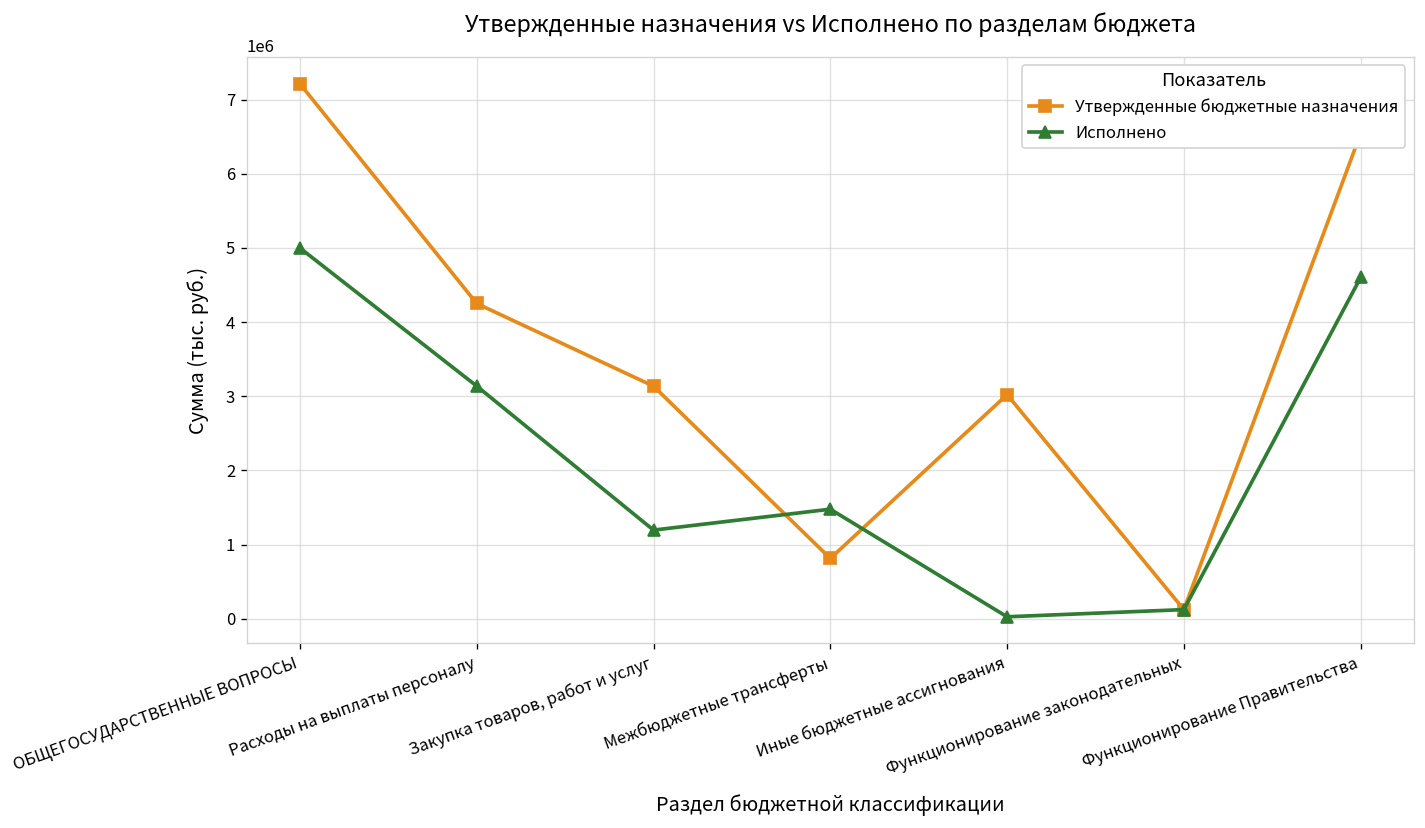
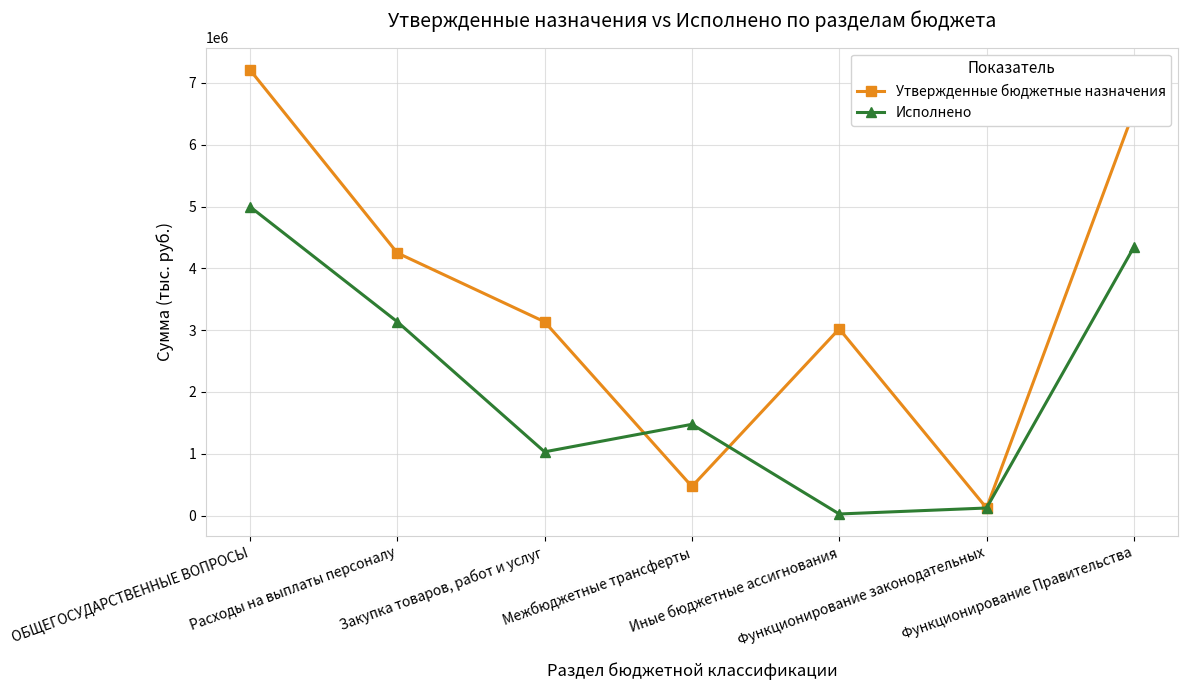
Исполнено, Закупка товаров, работ и услуг: 1200000 -> 1000000
Утвержденные бюджетные назначения, Межбюджетные трансферты: 800000 -> 500000
Исполнено, Функционирование Правительства: 4600000 -> 4300000
